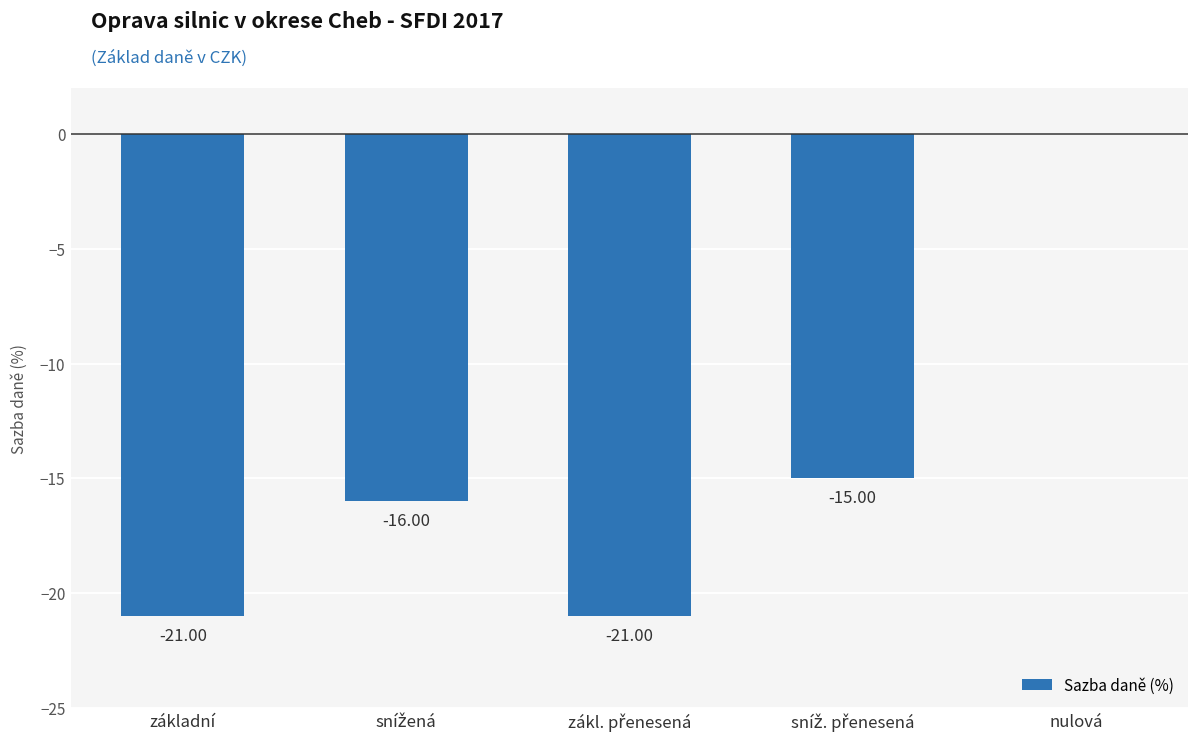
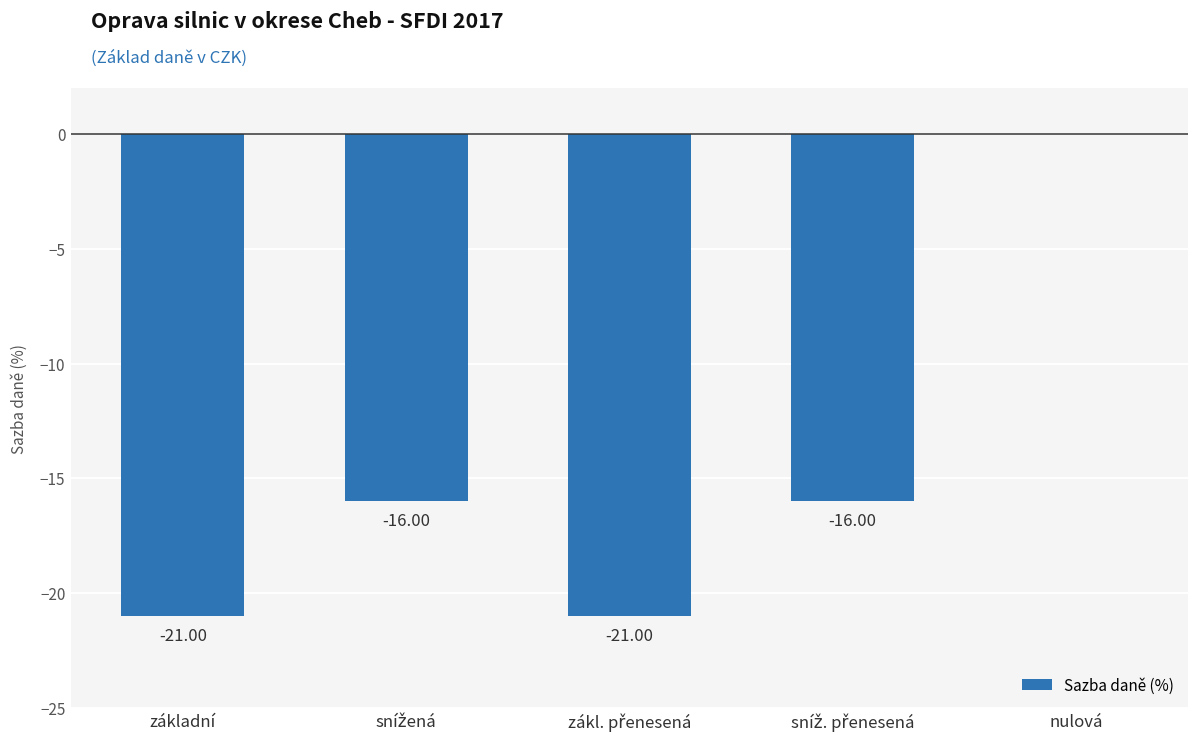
sníž. přenesená: -15.00 -> -16.00
